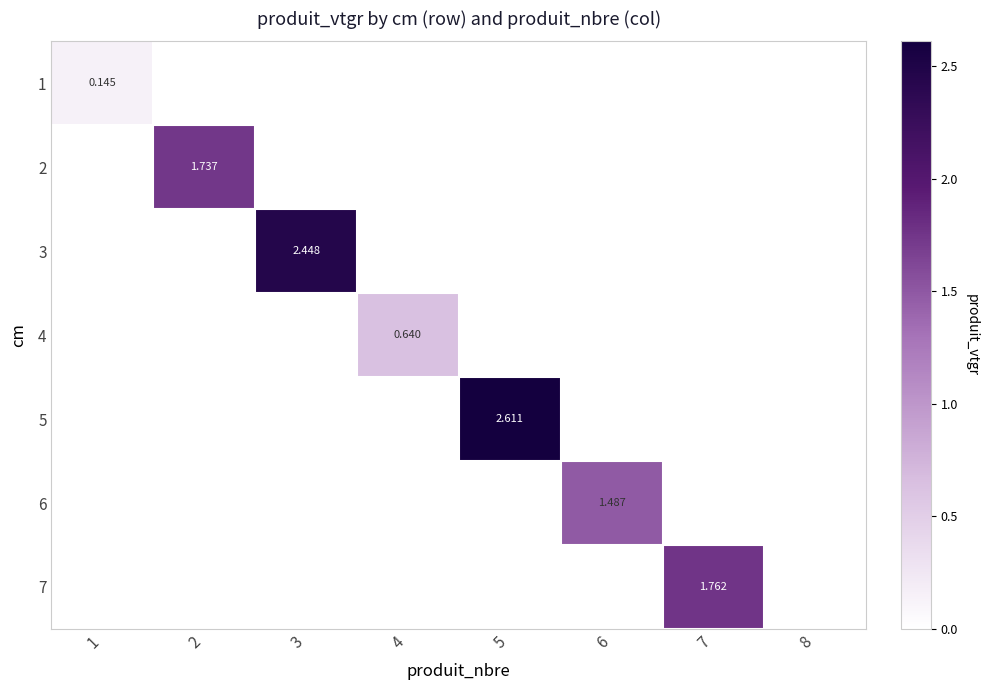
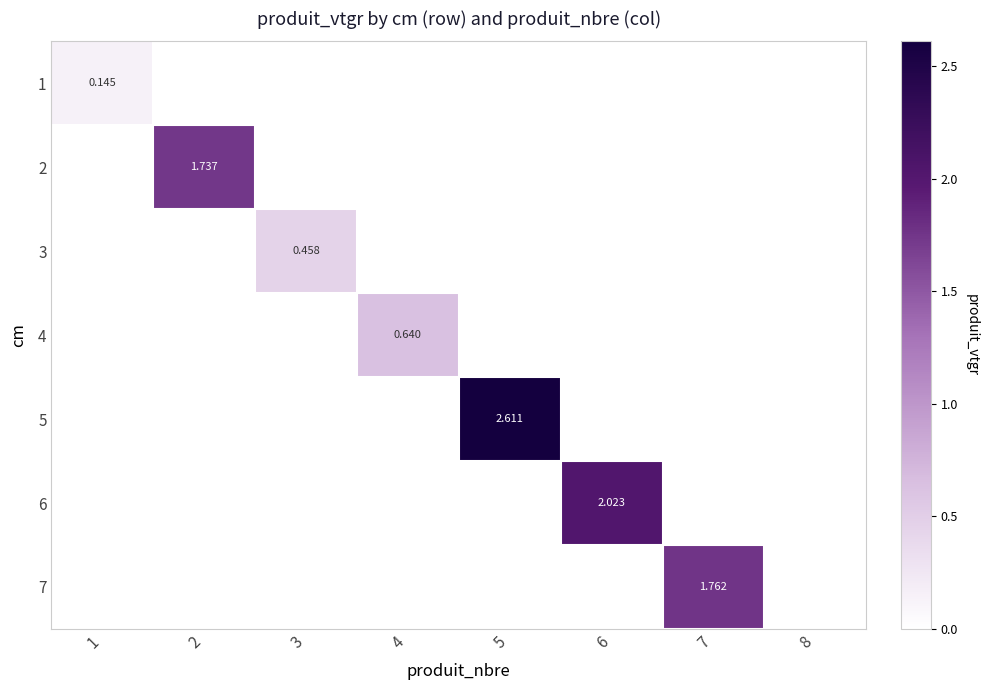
3, 3: 2.448 -> 0.458
6, 6: 1.487 -> 2.023
